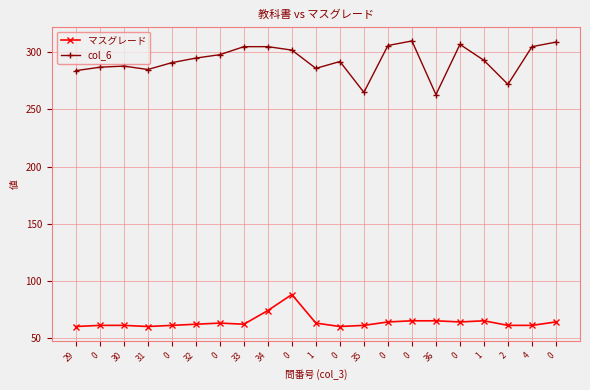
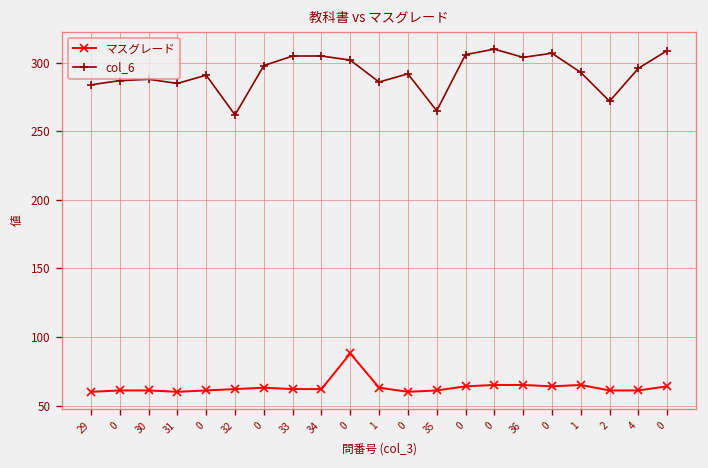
col_6, 32: 295 -> 262
マスグレード, 34: 74 -> 62
col_6, 36: 263 -> 304
col_6, 4: 305 -> 296
